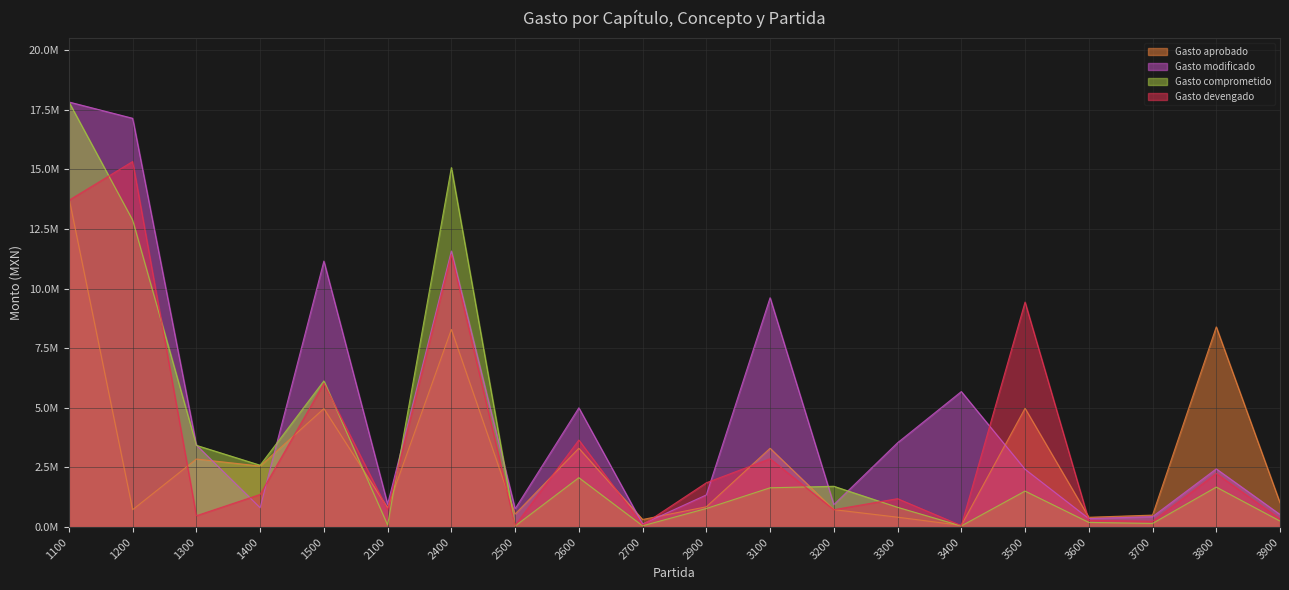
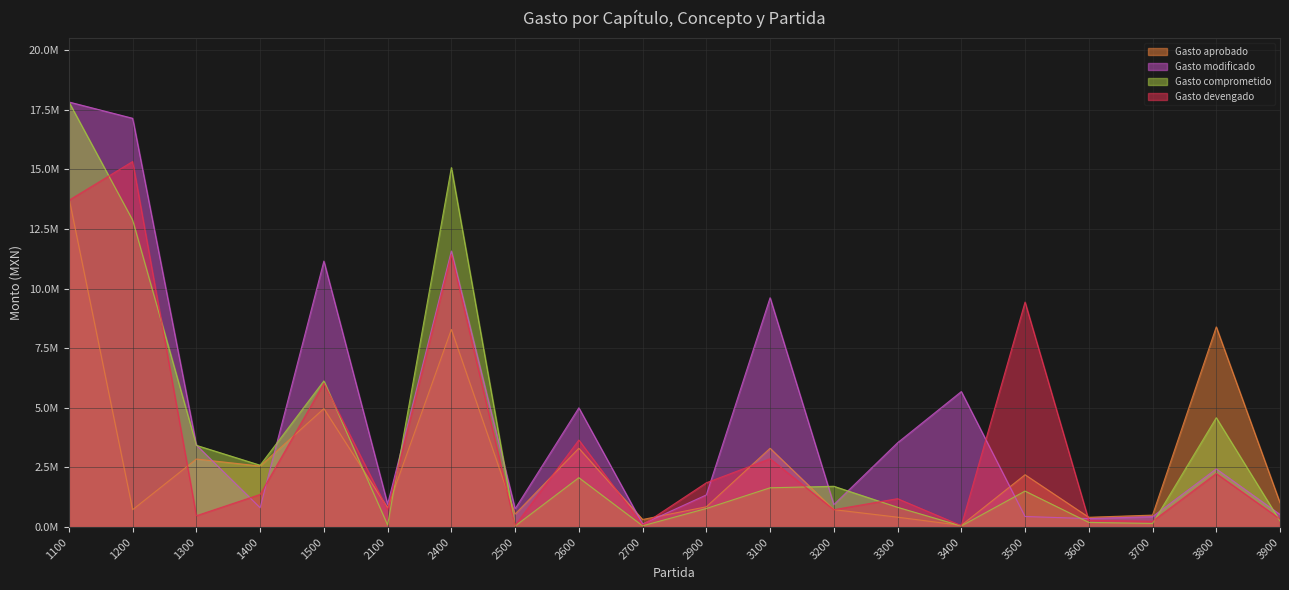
Gasto aprobado, 3500: 5000000 -> 2200000
Gasto modificado, 3500: 2400000 -> 400000
Gasto comprometido, 3800: 1700000 -> 4600000
